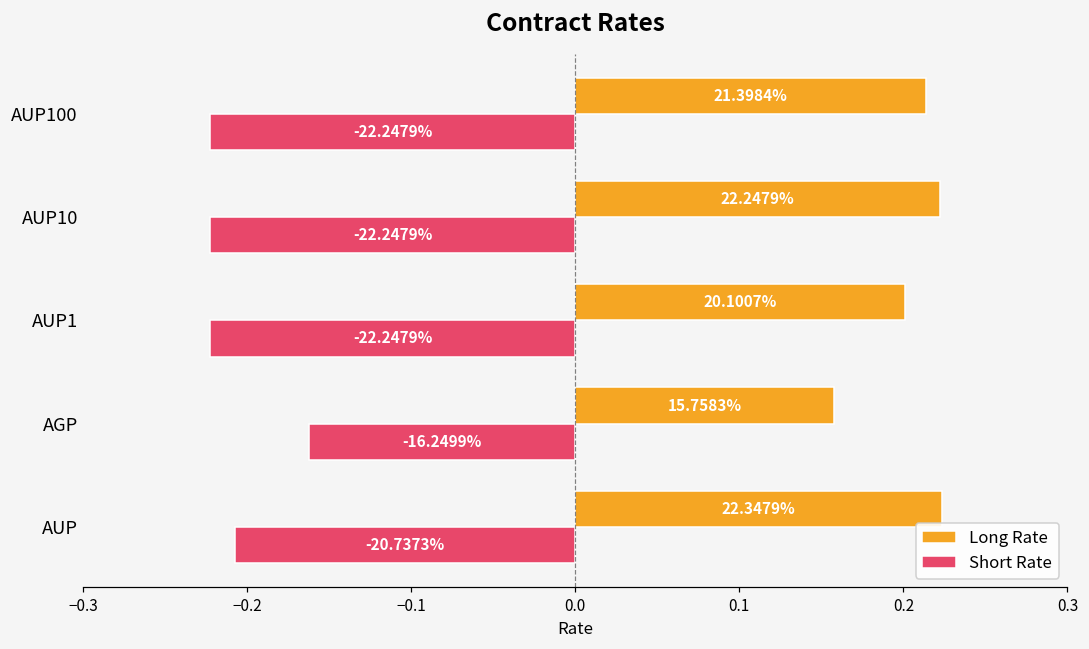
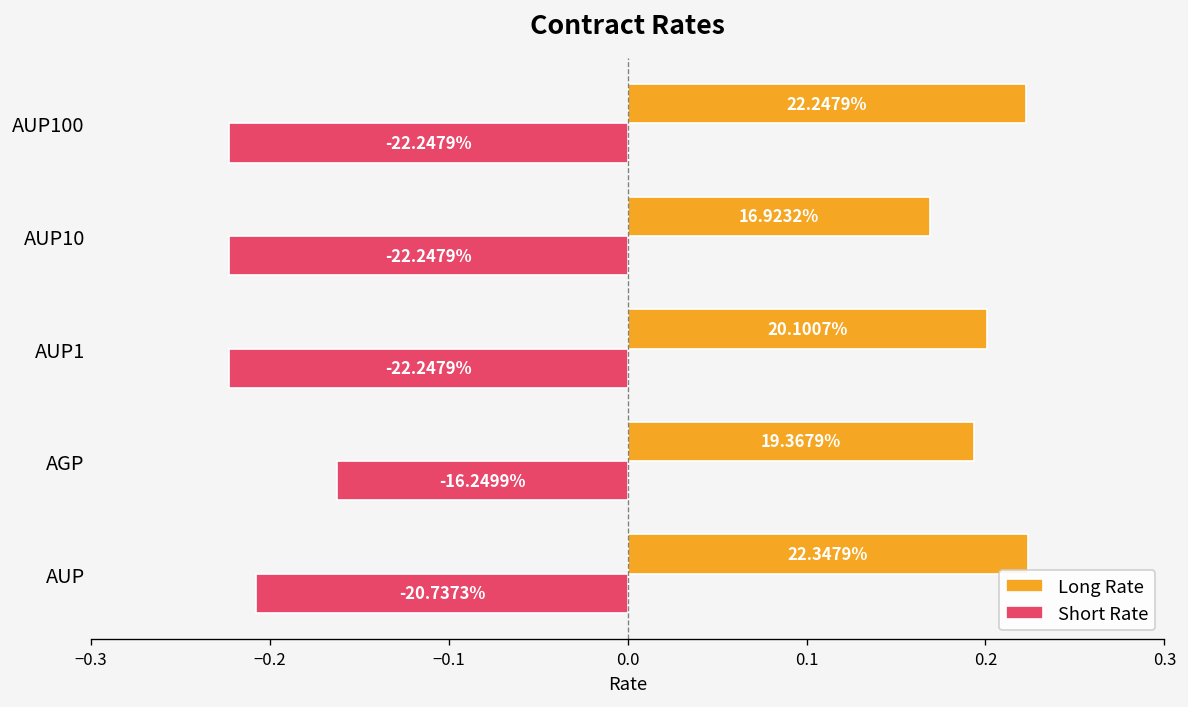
Long Rate, AUP100: 21.3984% -> 22.2479%
Long Rate, AUP10: 22.2479% -> 16.9232%
Long Rate, AGP: 15.7583% -> 19.3679%
